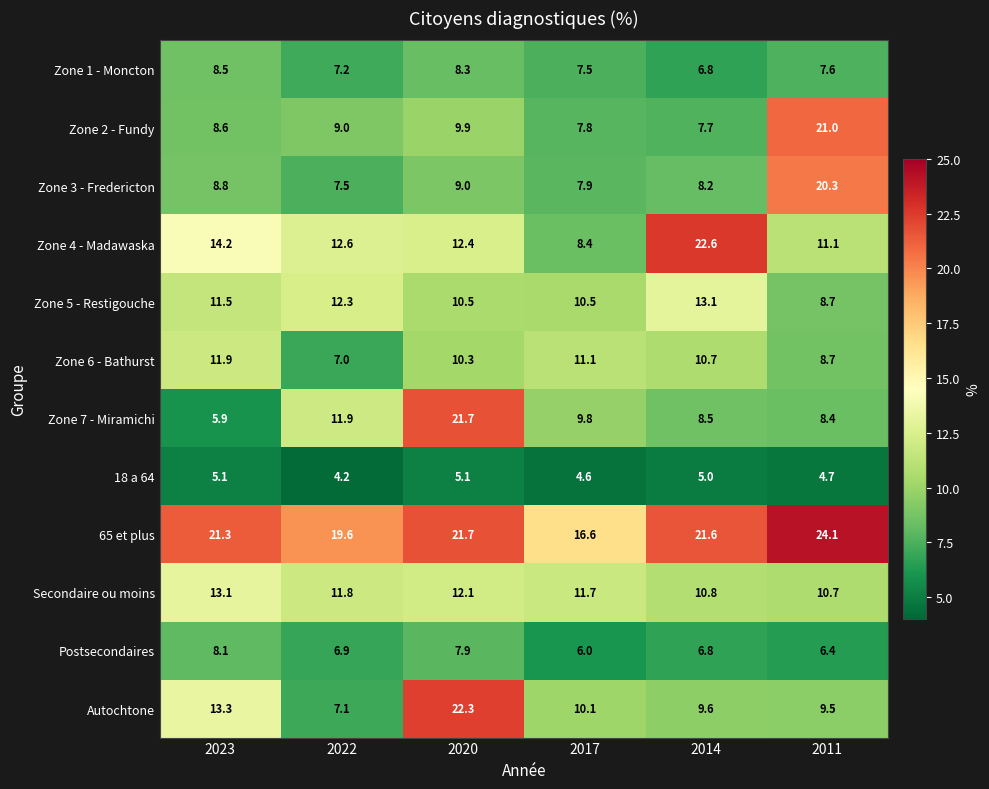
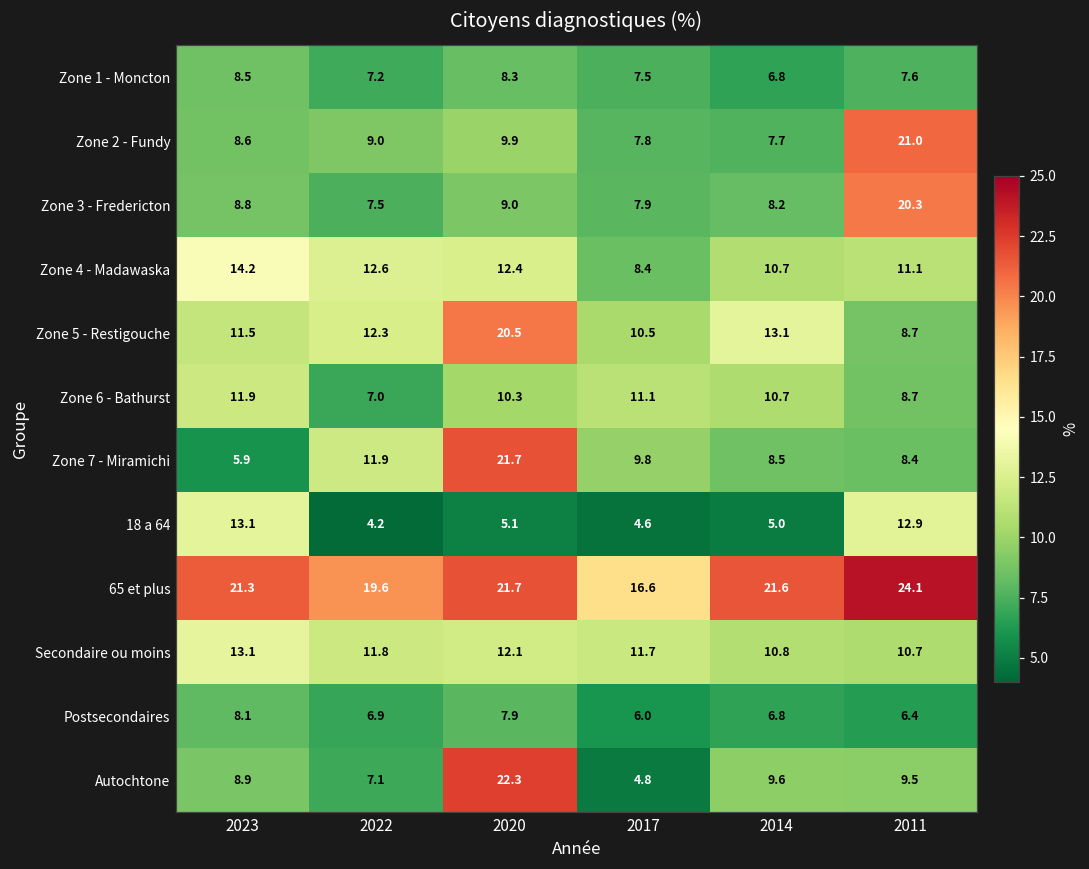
Zone 4 - Madawaska, 2014: 22.6 -> 10.7
Zone 5 - Restigouche, 2020: 10.5 -> 20.5
18 a 64, 2023: 5.1 -> 13.1
18 a 64, 2011: 4.7 -> 12.9
Autochtone, 2023: 13.3 -> 8.9
Autochtone, 2017: 10.1 -> 4.8
